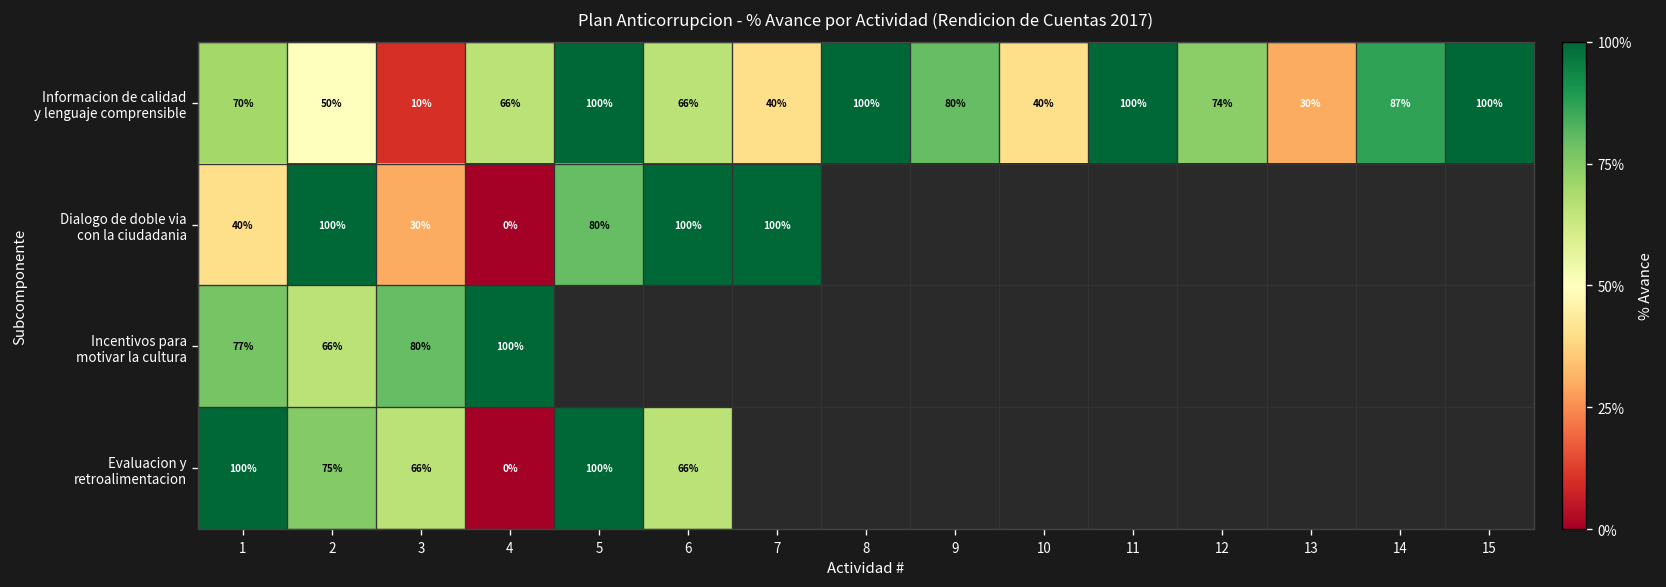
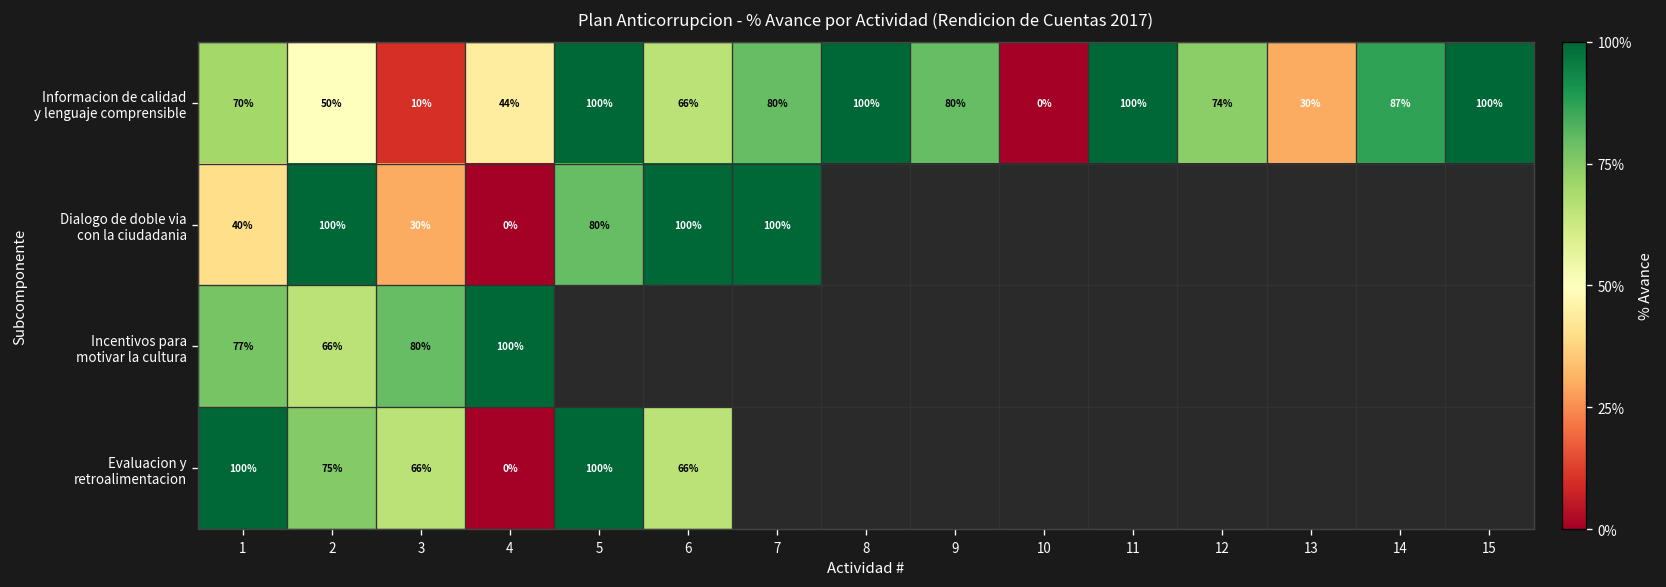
Informacion de calidad y lenguaje comprensible, 4: 66% -> 44%
Informacion de calidad y lenguaje comprensible, 7: 40% -> 80%
Informacion de calidad y lenguaje comprensible, 10: 40% -> 0%
